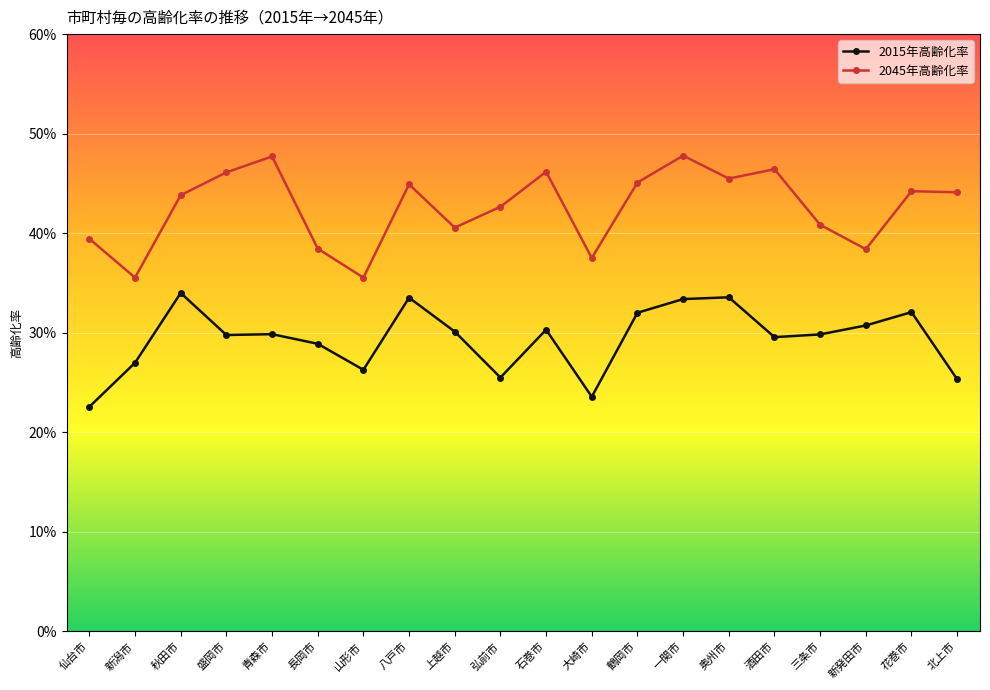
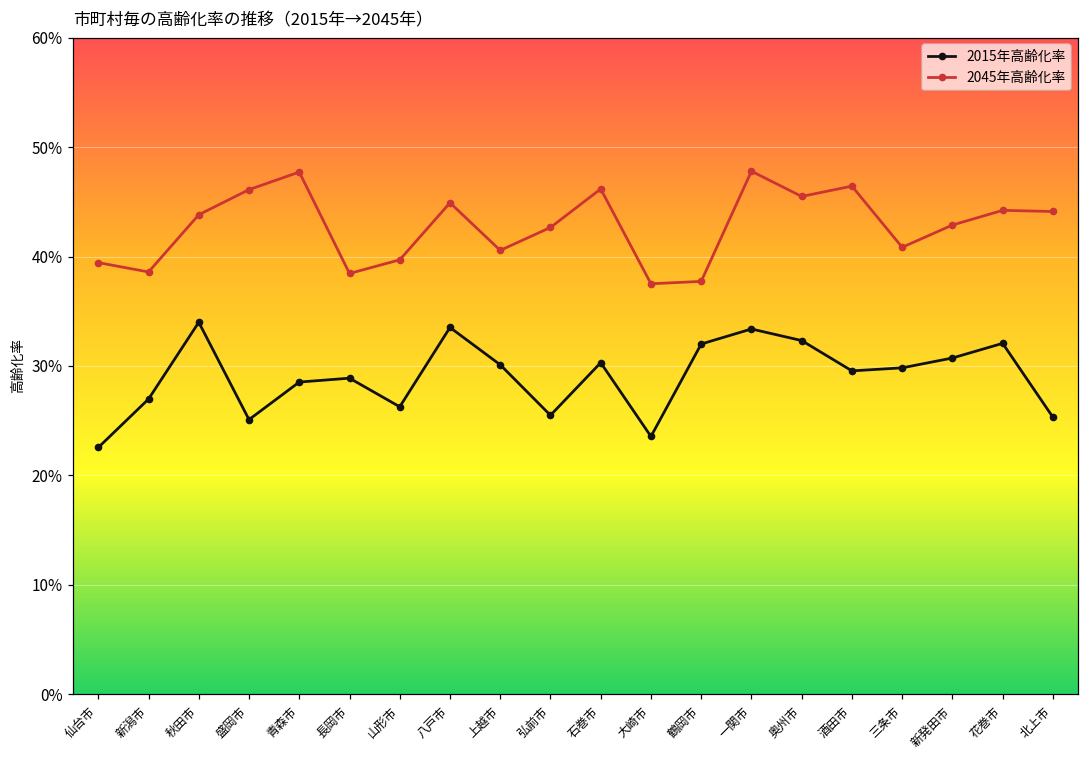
2045年高齢化率, 新潟市: 36% -> 39%
2015年高齢化率, 盛岡市: 30% -> 25%
2015年高齢化率, 青森市: 30% -> 29%
2045年高齢化率, 山形市: 36% -> 40%
2045年高齢化率, 鶴岡市: 45% -> 38%
2015年高齢化率, 奥州市: 34% -> 32%
2045年高齢化率, 新発田市: 38% -> 43%
